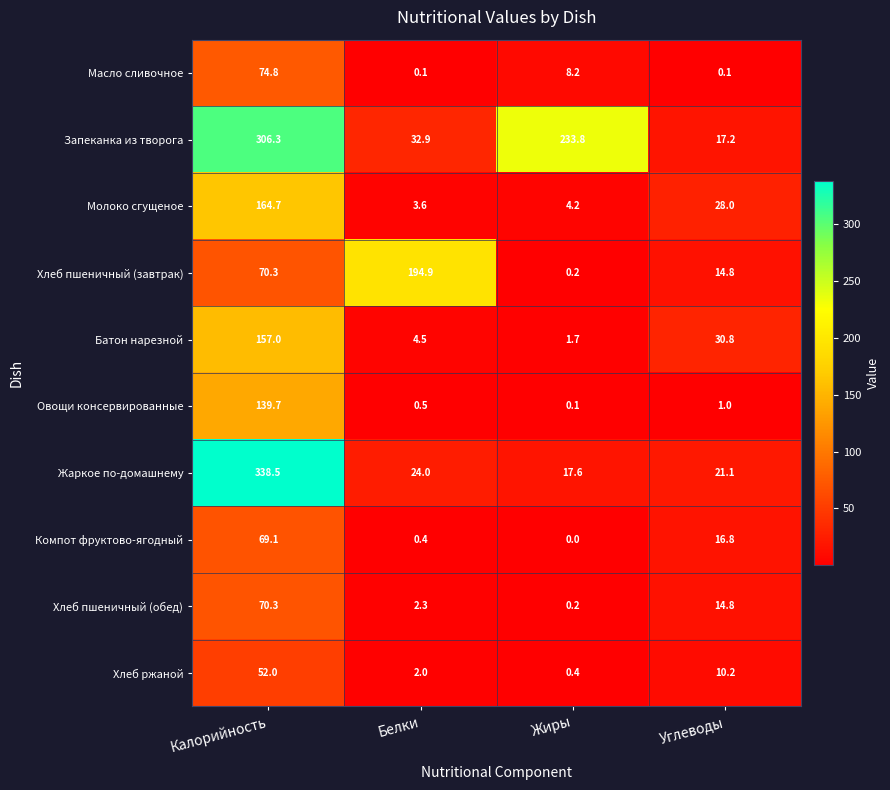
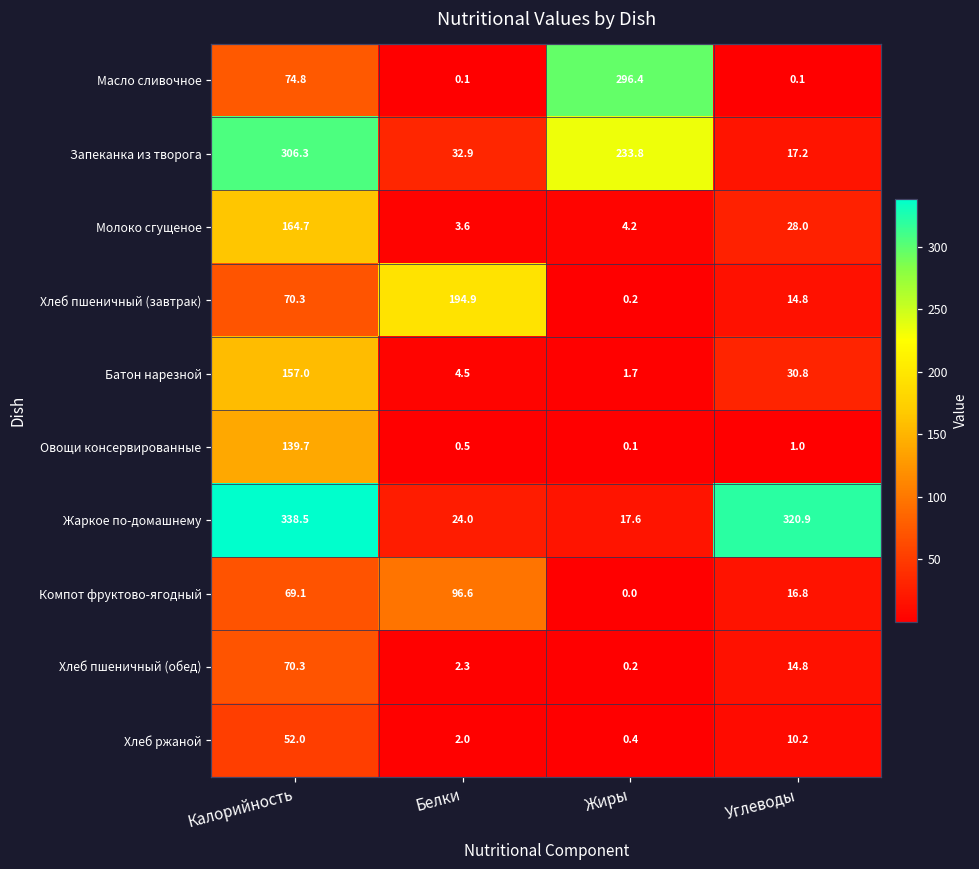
Масло сливочное, Жиры: 8.2 -> 296.4
Жаркое по-домашнему, Углеводы: 21.1 -> 320.9
Компот фруктово-ягодный, Белки: 0.4 -> 96.6
